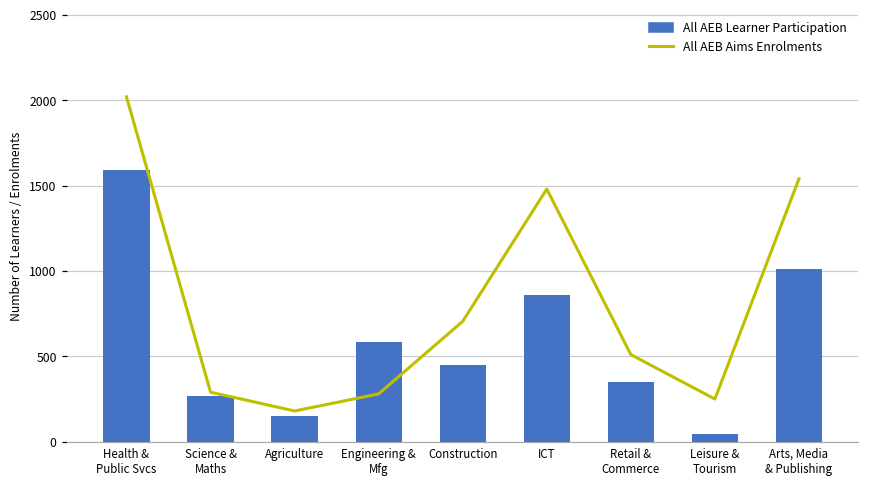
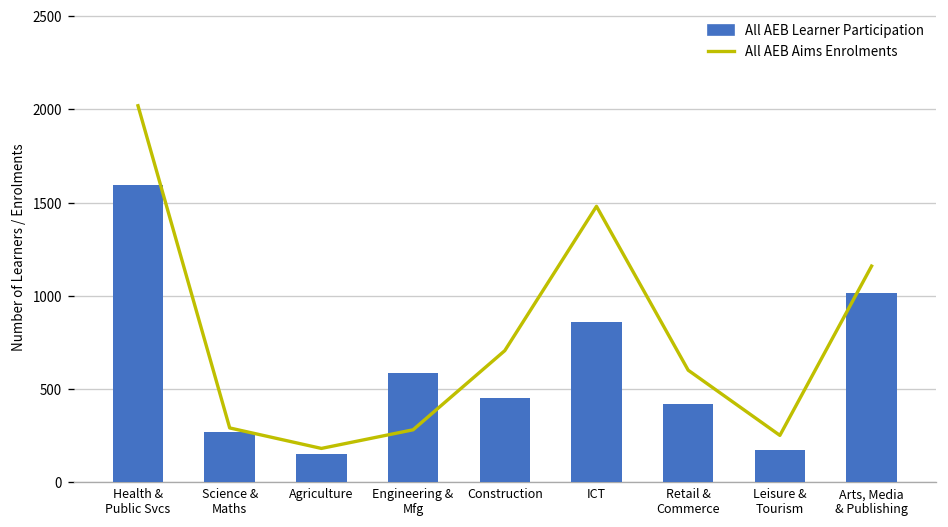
All AEB Aims Enrolments, Retail & Commerce: 510 -> 600
All AEB Learner Participation, Retail & Commerce: 350 -> 420
All AEB Learner Participation, Leisure & Tourism: 50 -> 170
All AEB Aims Enrolments, Arts, Media & Publishing: 1540 -> 1160
